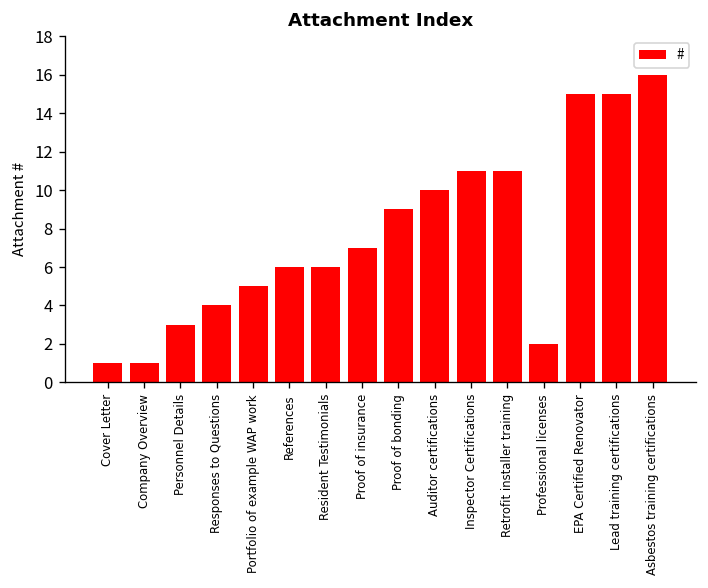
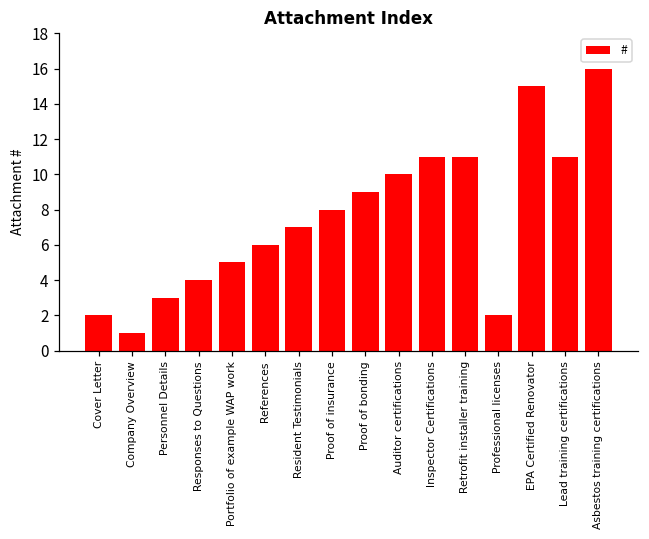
Cover Letter: 1 -> 2
Resident Testimonials: 6 -> 7
Proof of insurance: 7 -> 8
Lead training certifications: 15 -> 11
